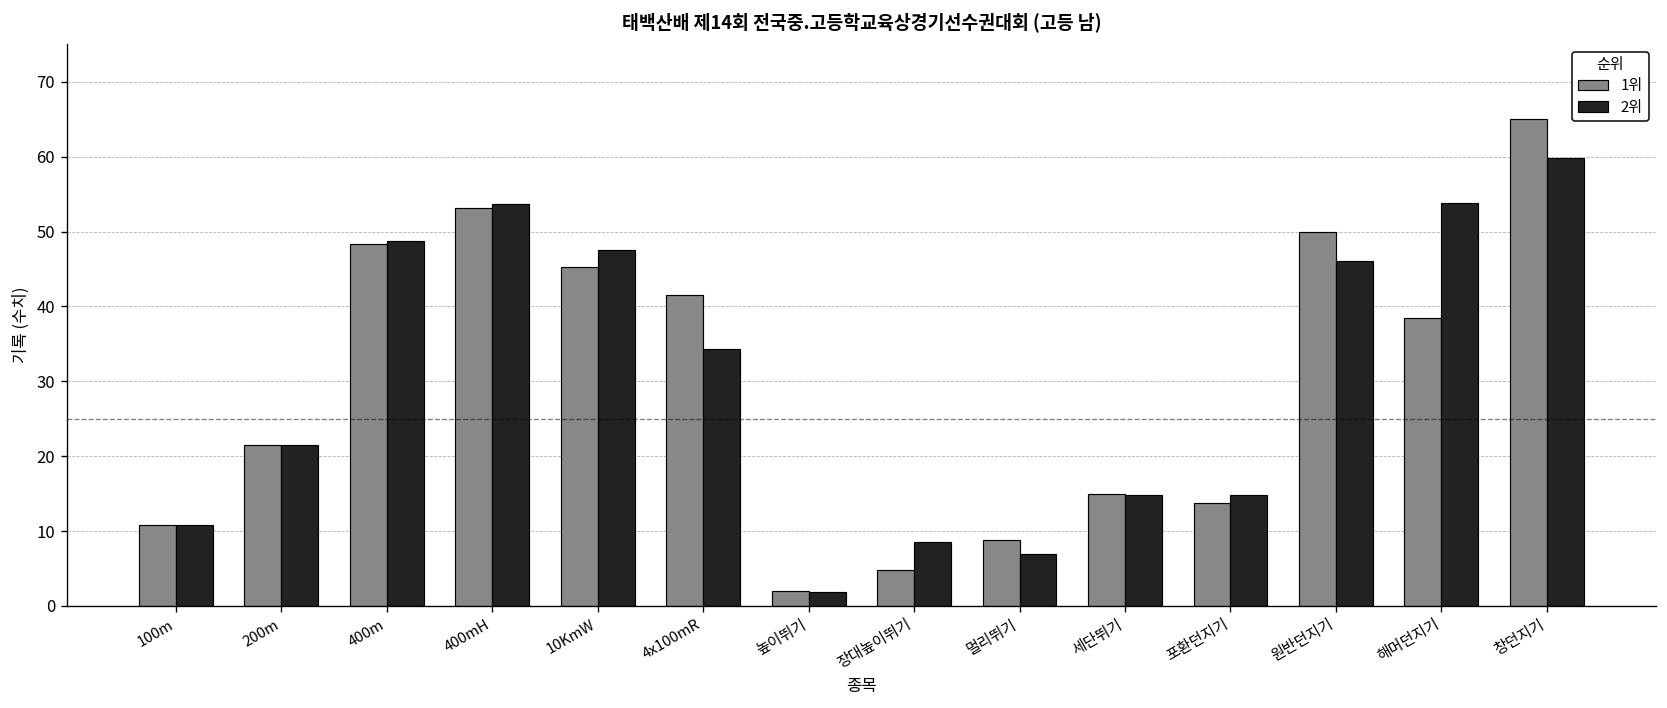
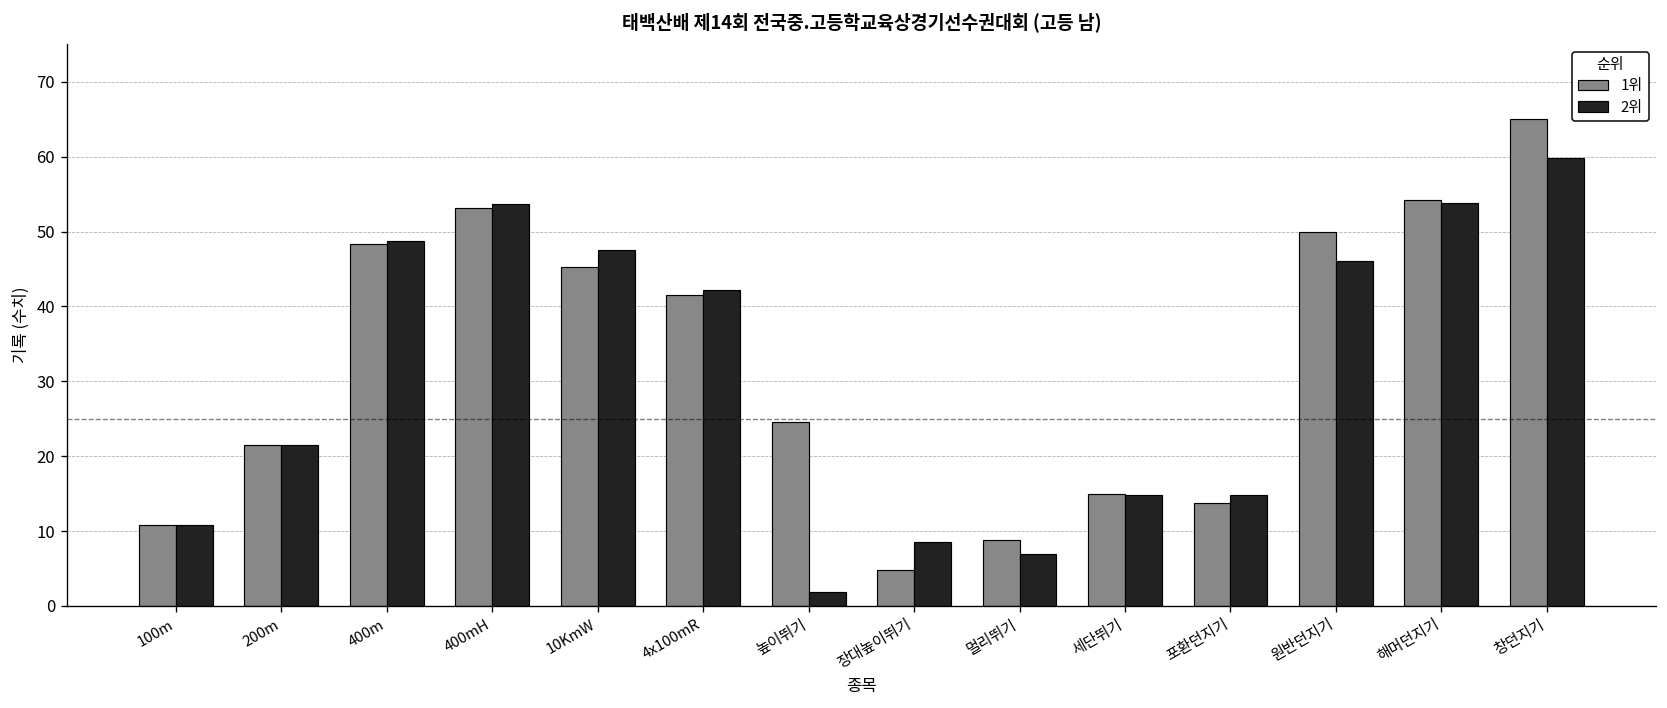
2위, 4x100mR: 34 -> 42
1위, 높이뛰기: 2 -> 25
1위, 해머던지기: 38 -> 54
